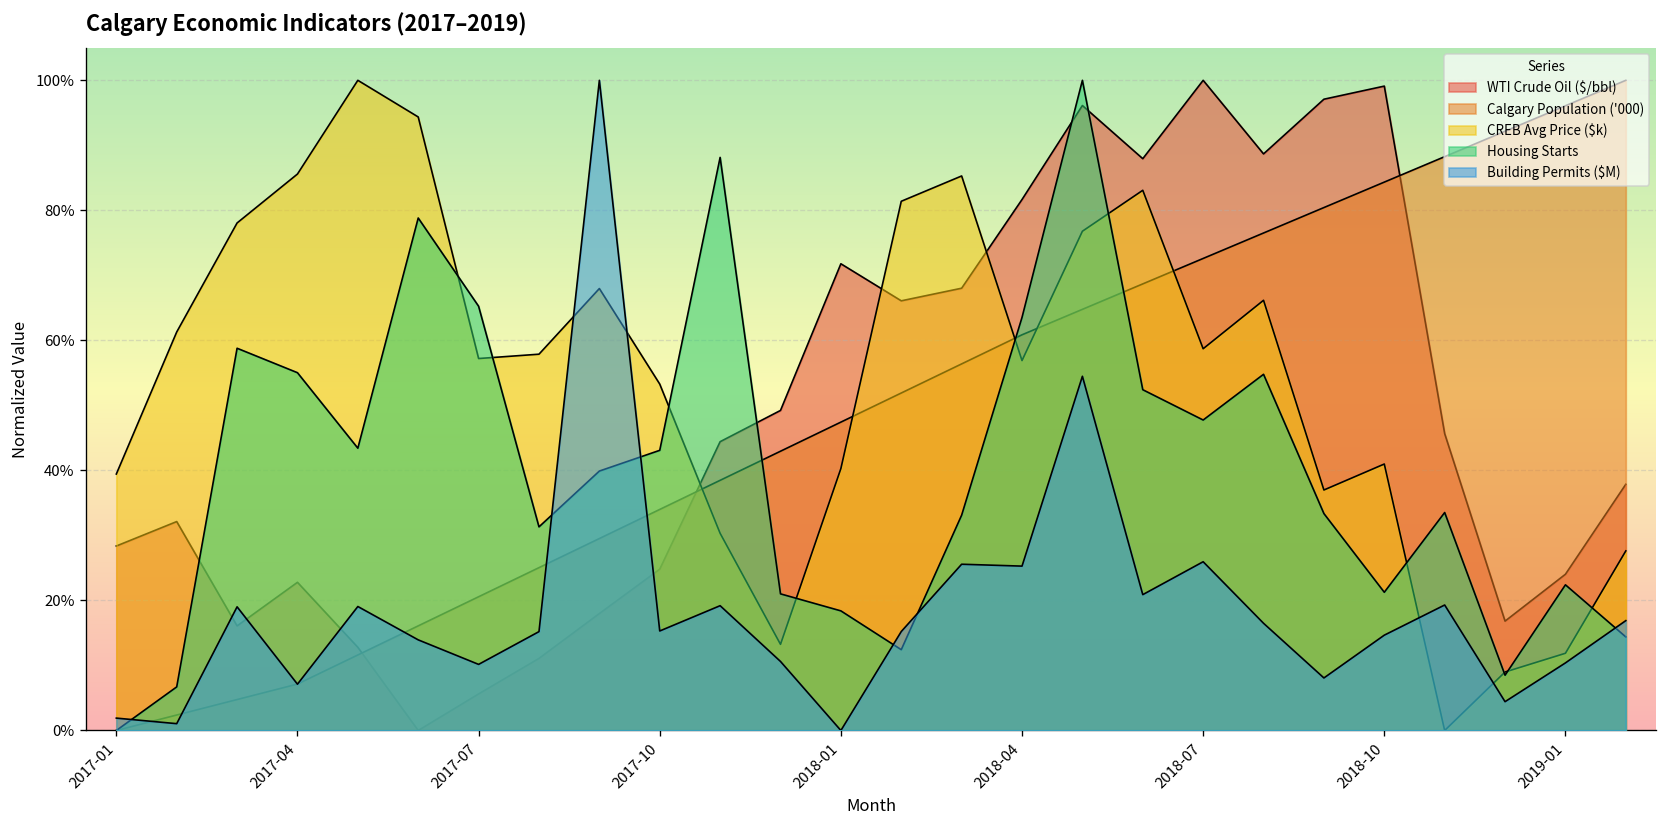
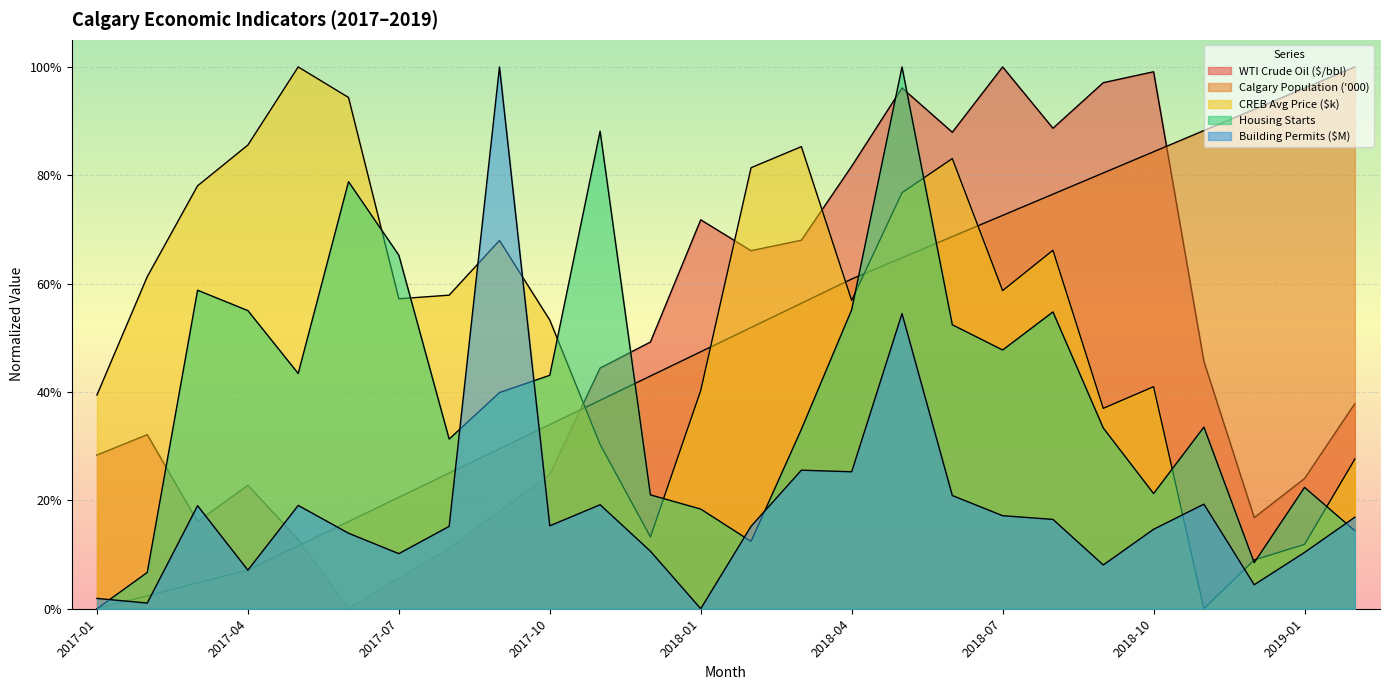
Housing Starts, 2018-04: 64% -> 55%
Building Permits ($M), 2018-07: 26% -> 17%
